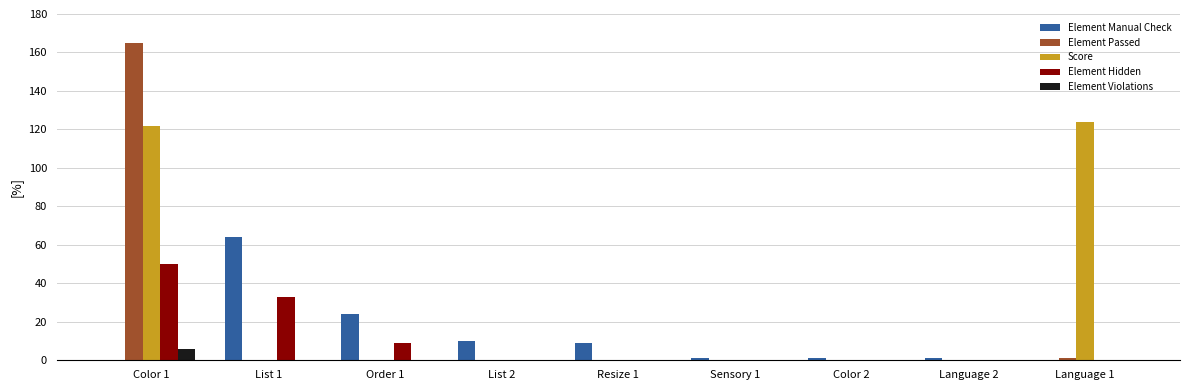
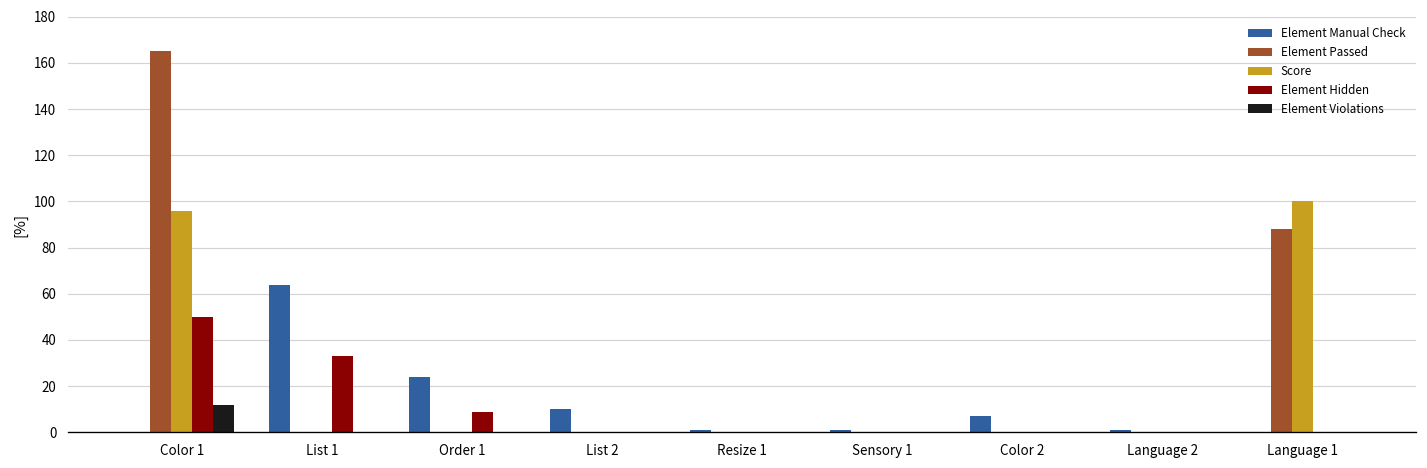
Score, Color 1: 122 -> 96
Element Violations, Color 1: 6 -> 12
Element Manual Check, Resize 1: 9 -> 1
Element Manual Check, Color 2: 1 -> 7
Element Passed, Language 1: 1 -> 88
Score, Language 1: 124 -> 100
